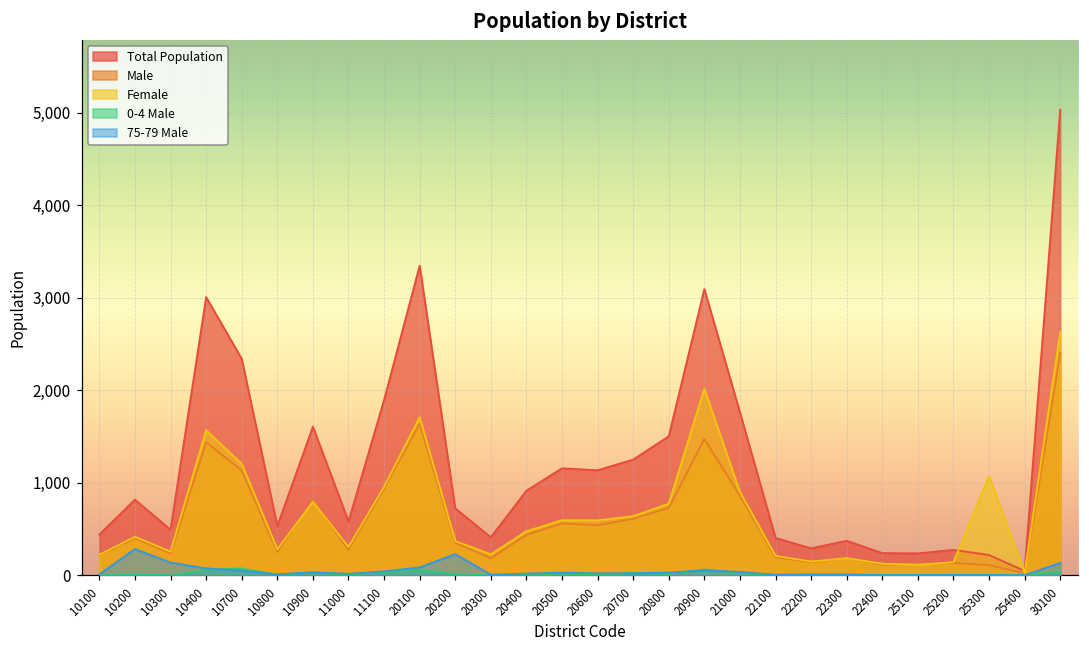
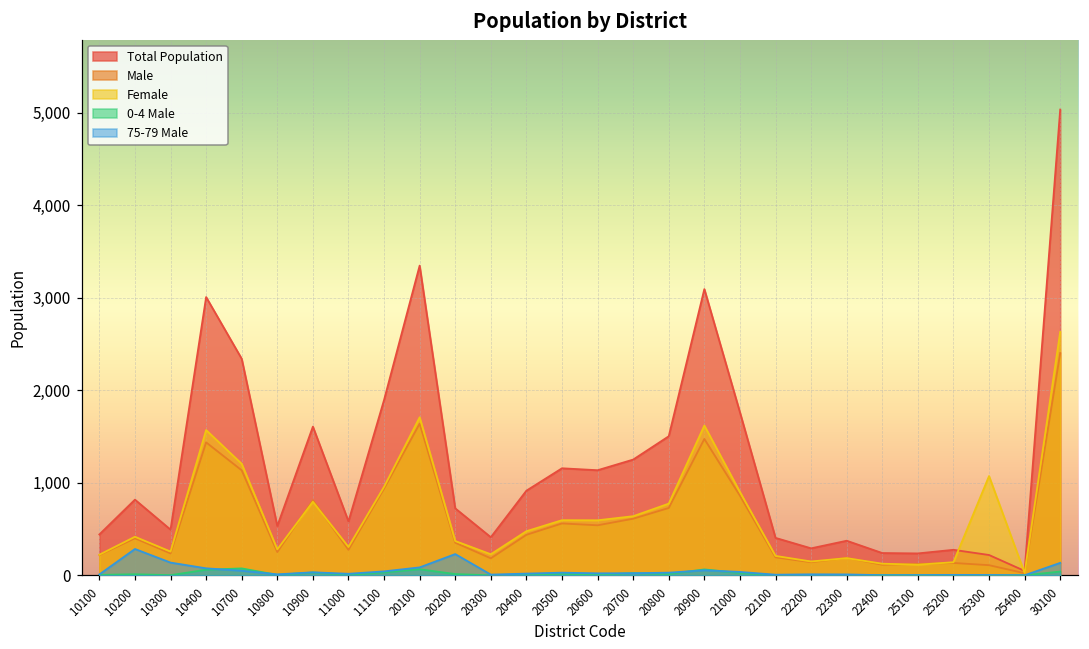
Female, 20900: 2,000 -> 1,600
